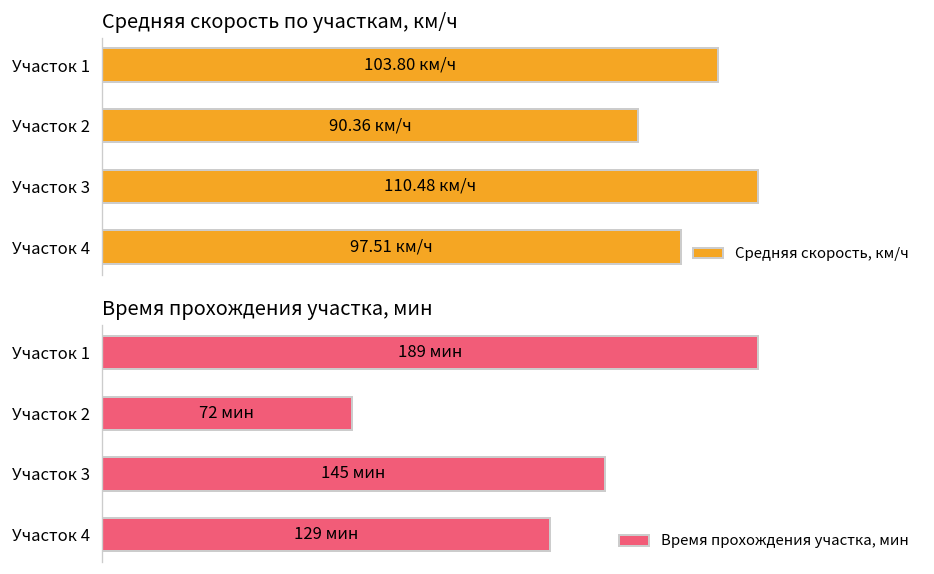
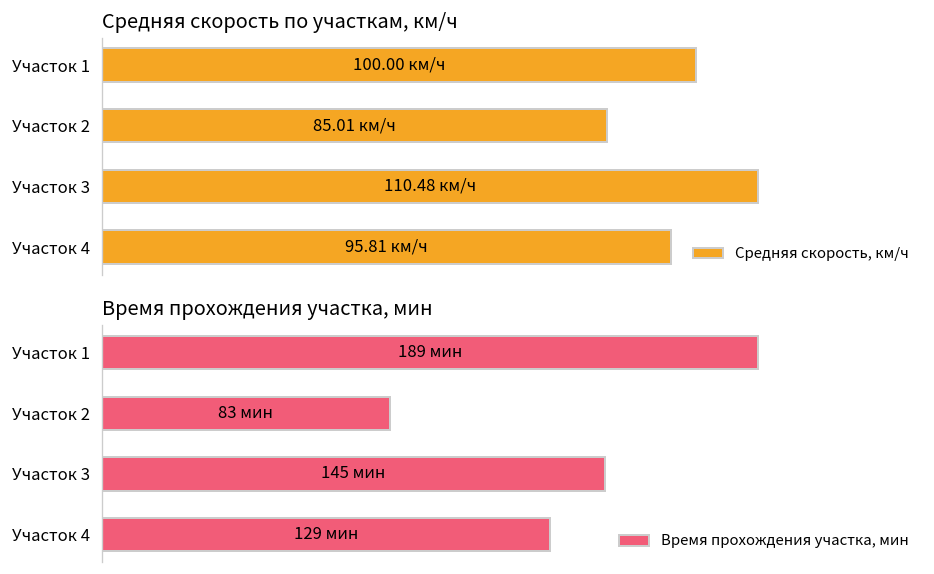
Средняя скорость по участкам, км/ч, Участок 1: 103.80 -> 100.00
Средняя скорость по участкам, км/ч, Участок 2: 90.36 -> 85.01
Средняя скорость по участкам, км/ч, Участок 4: 97.51 -> 95.81
Время прохождения участка, мин, Участок 2: 72 -> 83
